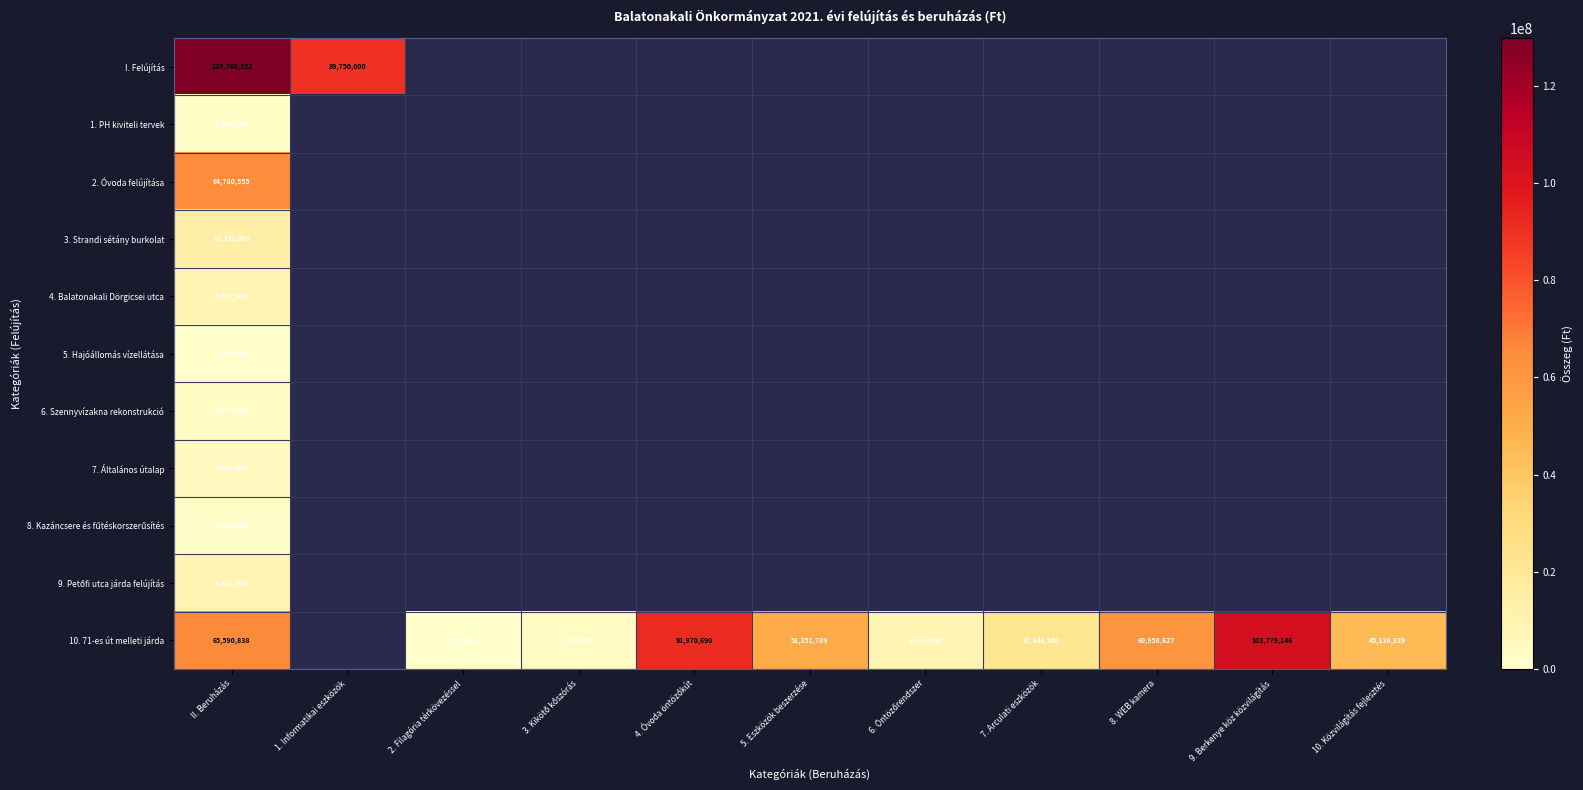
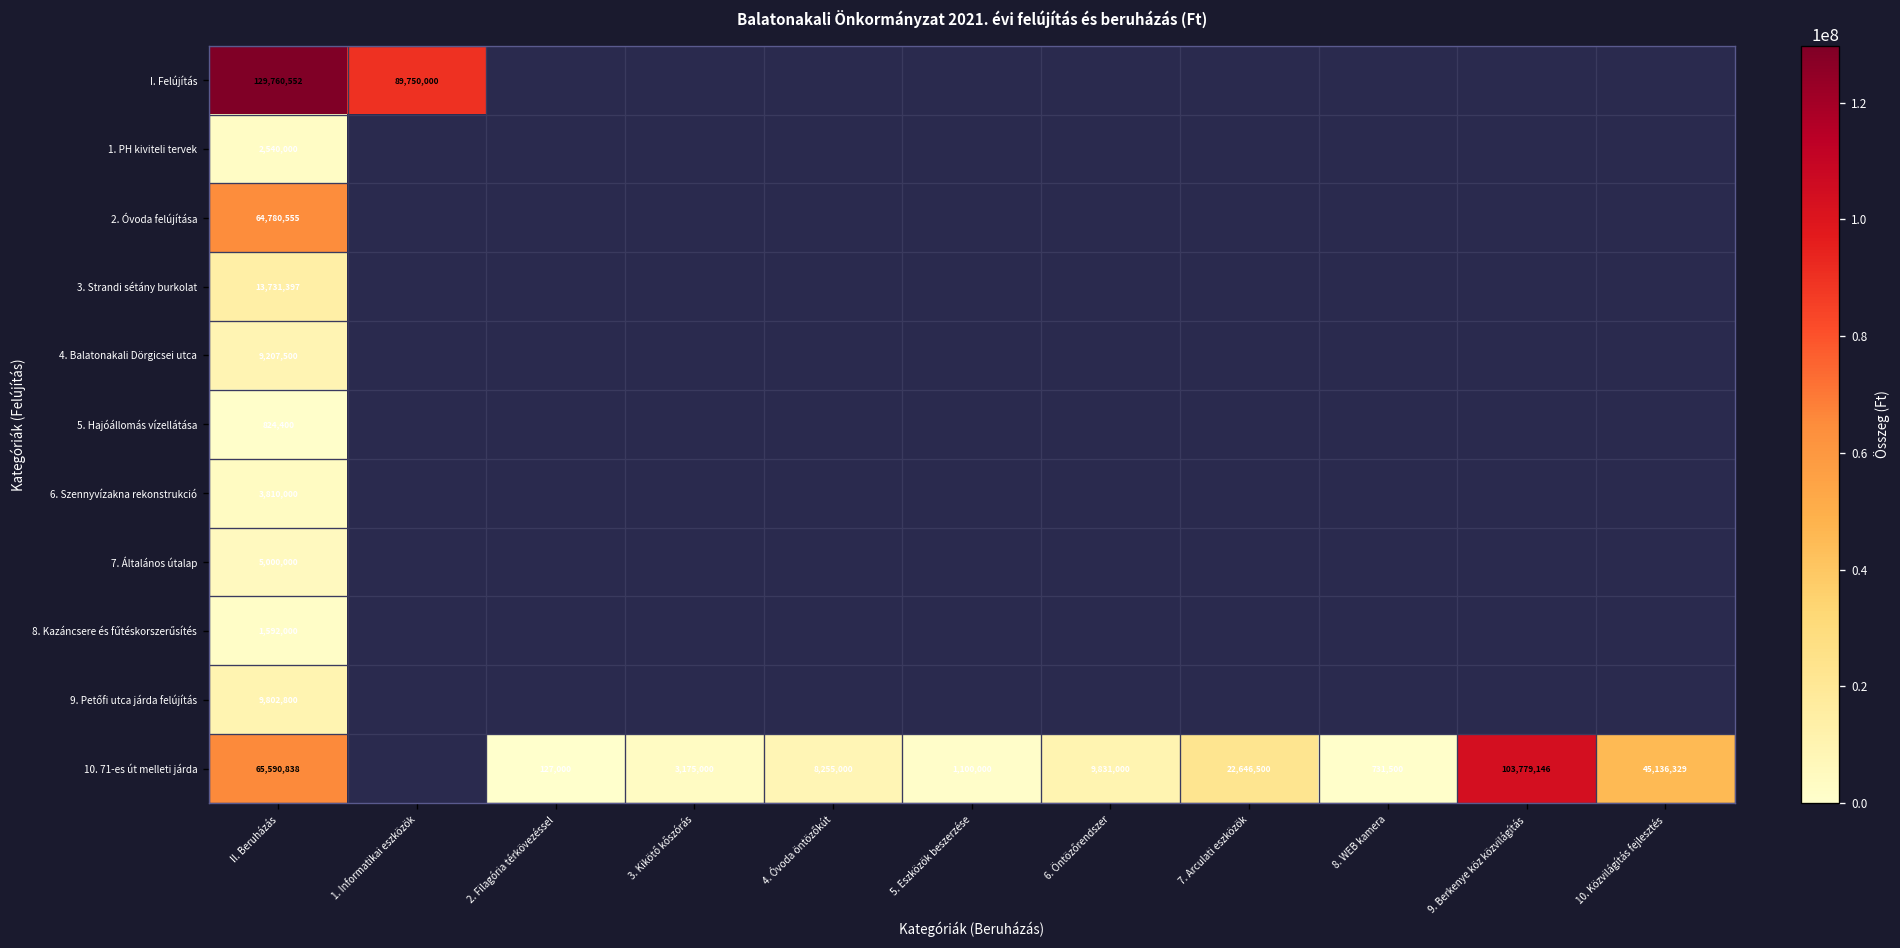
10. 71-es út melleti járda, 4. Óvoda öntözőkút: 91,970,690 -> 8,255,000
10. 71-es út melleti járda, 5. Eszközök beszerzése: 51,351,789 -> 1,100,000
10. 71-es út melleti járda, 8. WEB kamera: 60,958,627 -> 731,500
